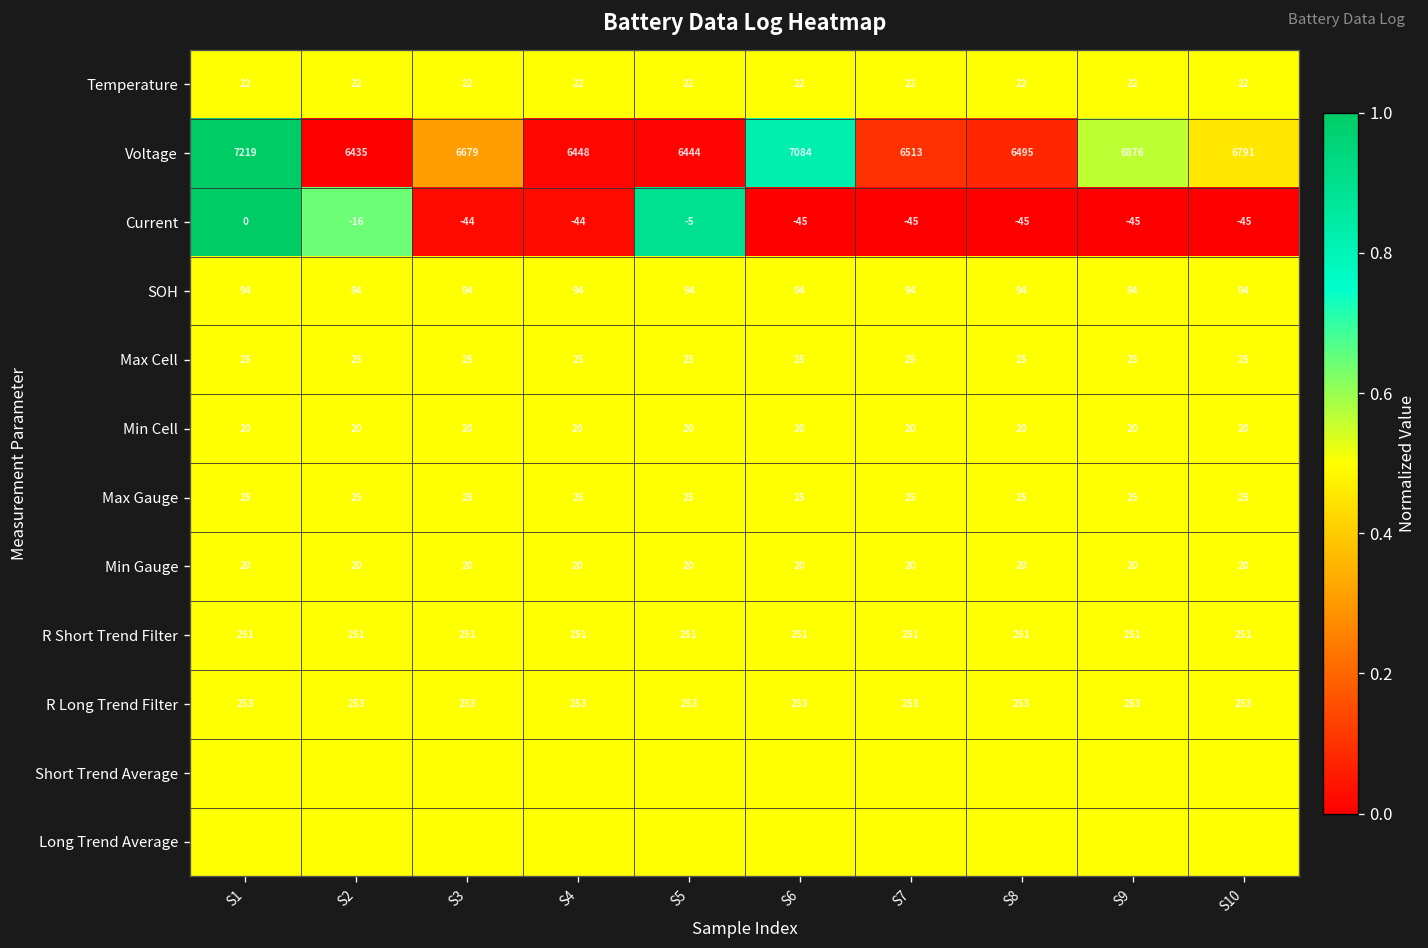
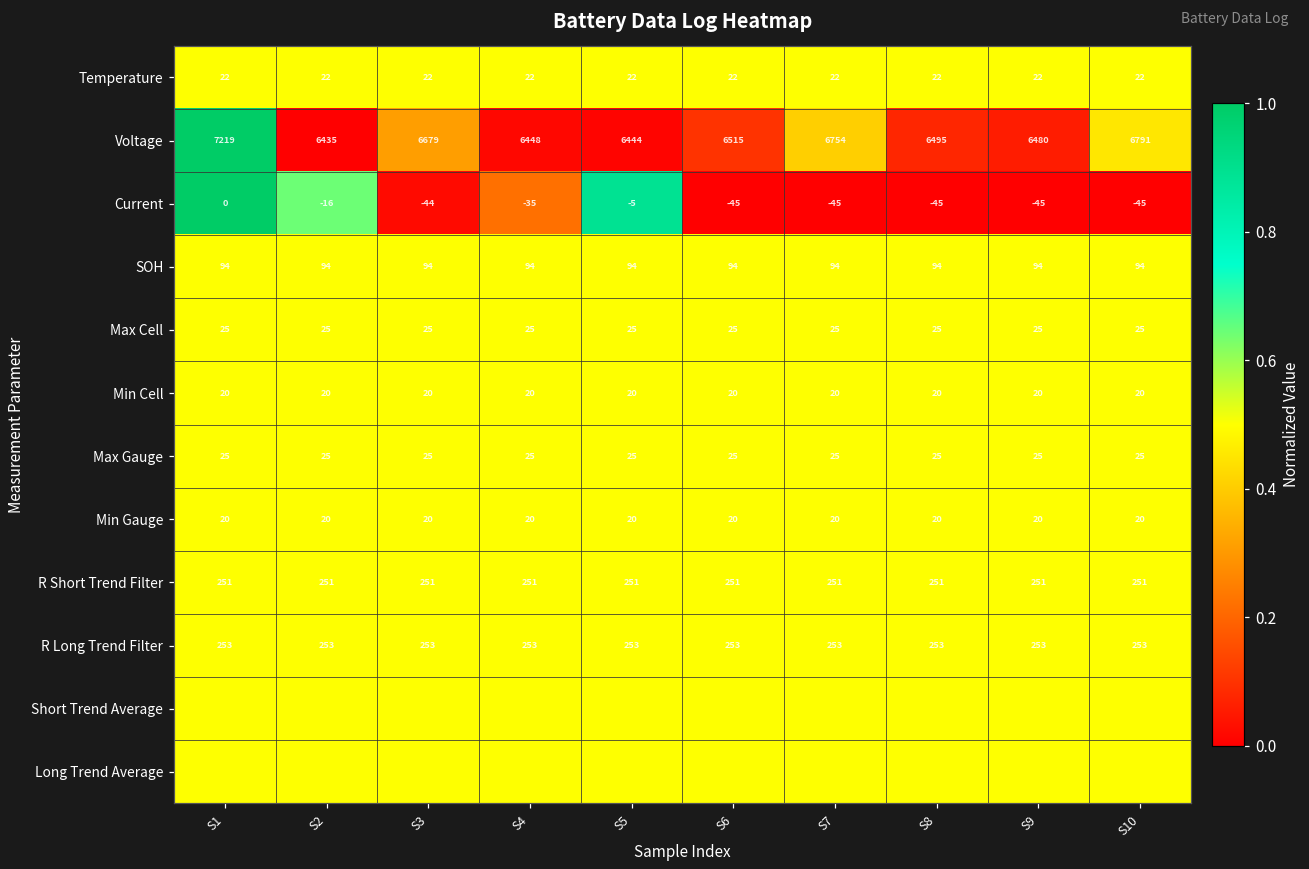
Voltage, S6: 7084 -> 6515
Voltage, S7: 6513 -> 6754
Voltage, S9: 6876 -> 6480
Current, S4: -44 -> -35
